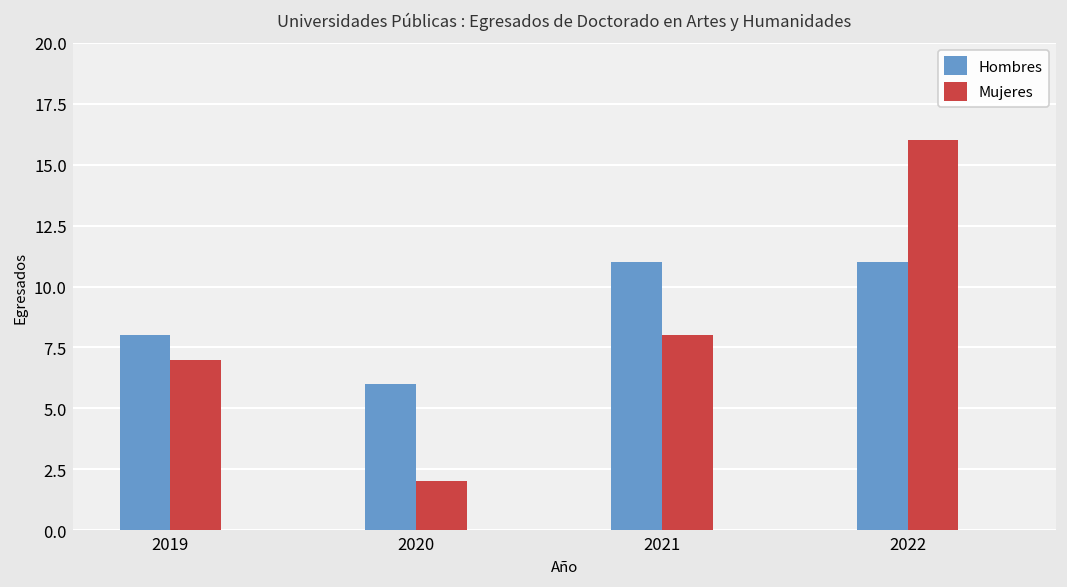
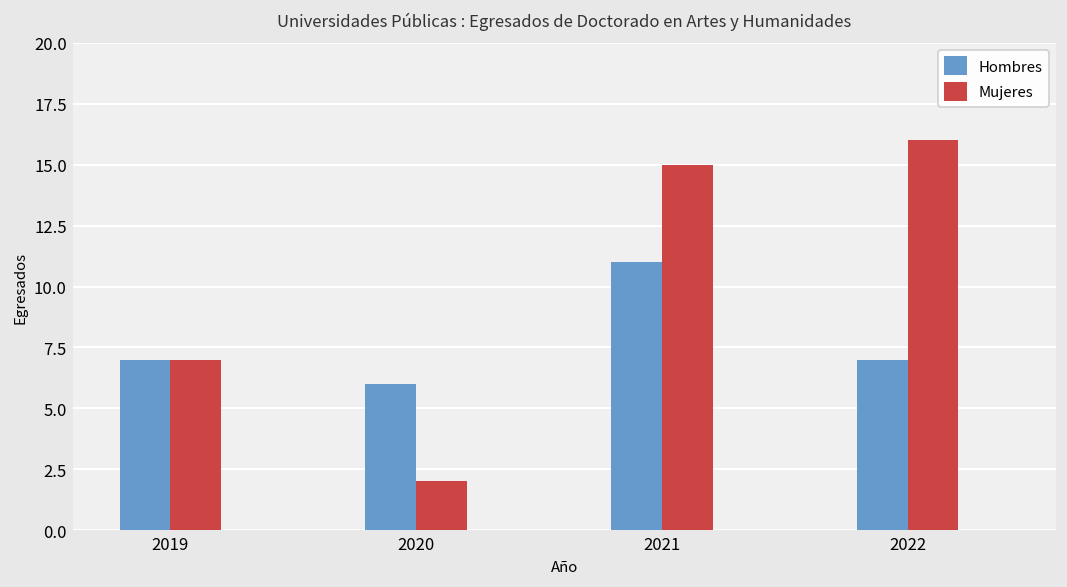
Hombres, 2019: 8 -> 7
Mujeres, 2021: 8 -> 15
Hombres, 2022: 11 -> 7
